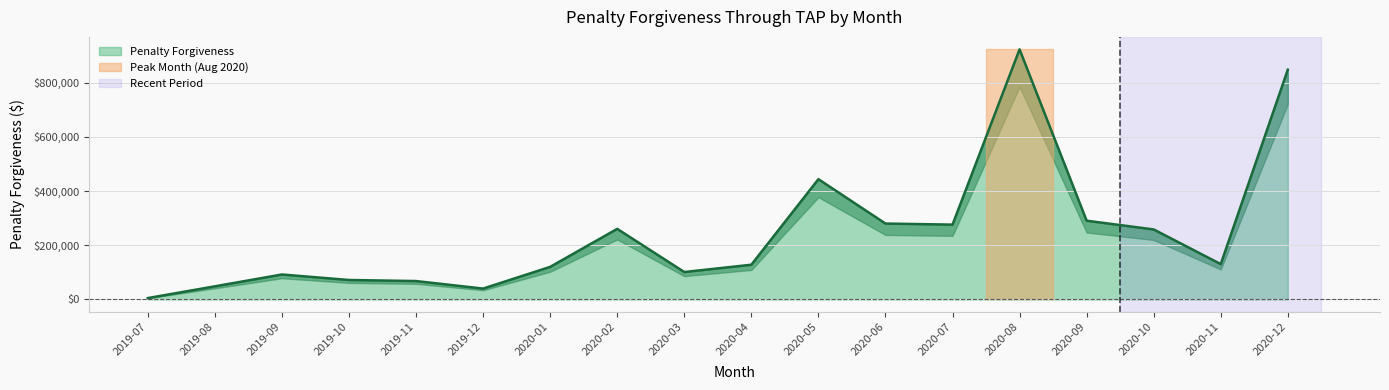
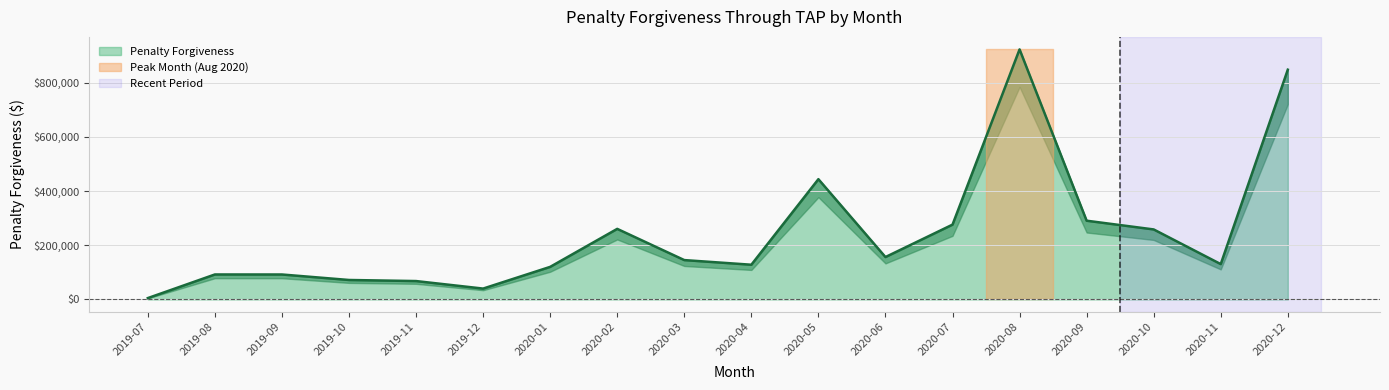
Penalty Forgiveness, 2019-08: $50,000 -> $90,000
Penalty Forgiveness, 2020-03: $100,000 -> $150,000
Penalty Forgiveness, 2020-06: $280,000 -> $160,000
